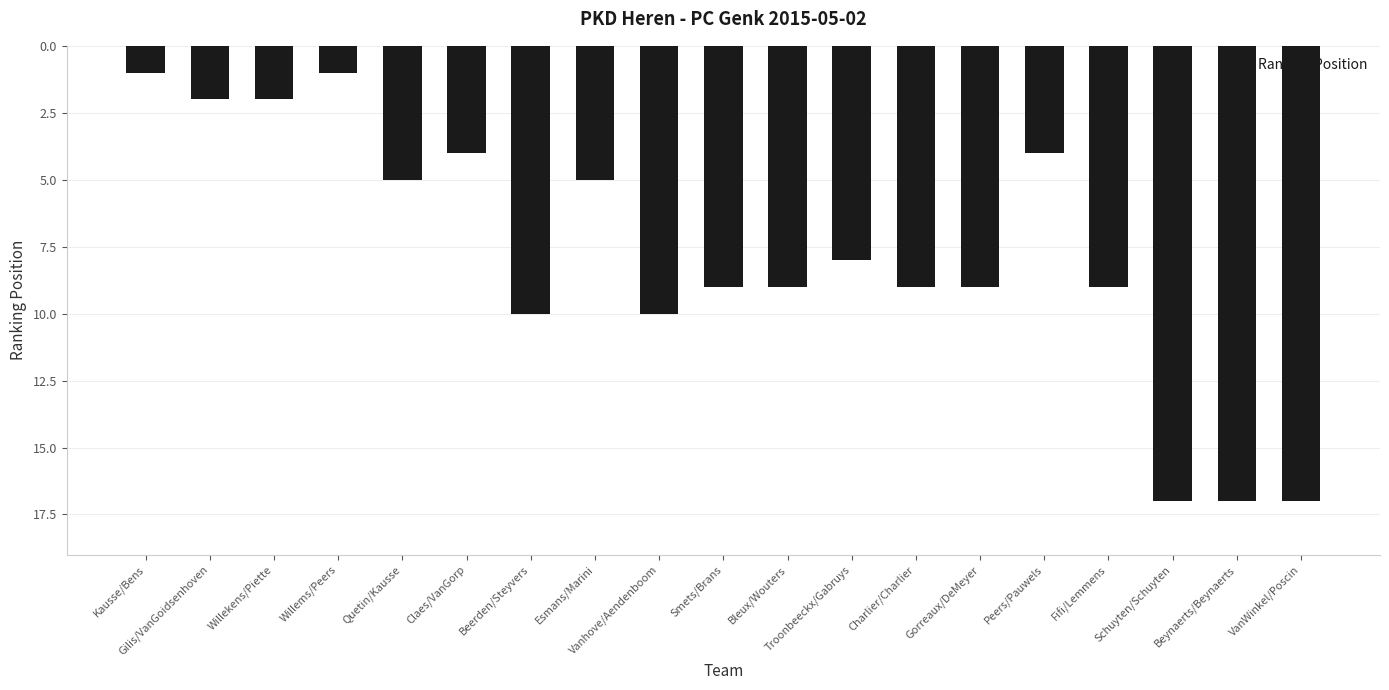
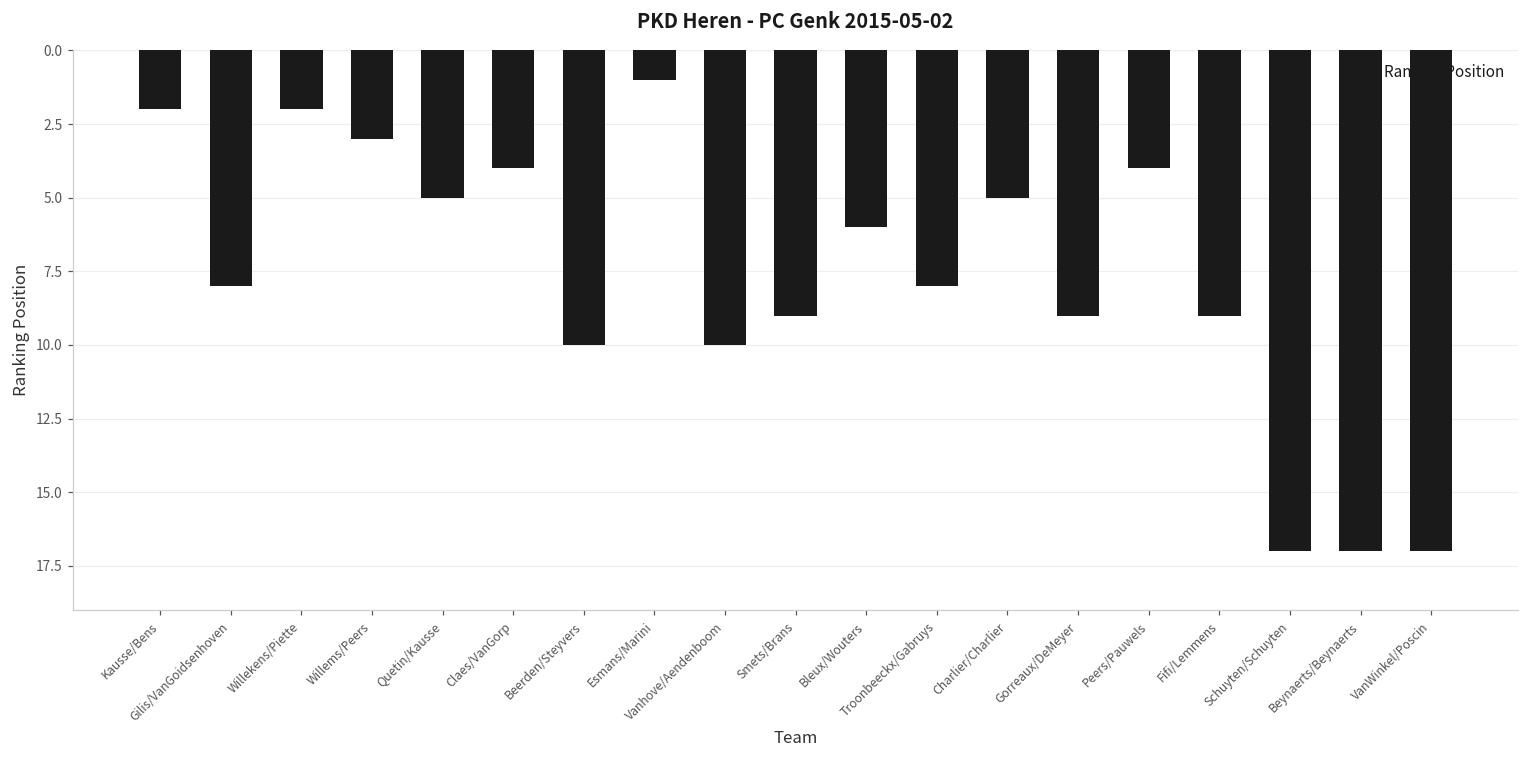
Kausse/Bens: 1 -> 2
Gilis/VanGoidsenhoven: 2 -> 8
Willems/Peers: 1 -> 3
Esmans/Marini: 5 -> 1
Bleux/Wouters: 9 -> 6
Charlier/Charlier: 9 -> 5
